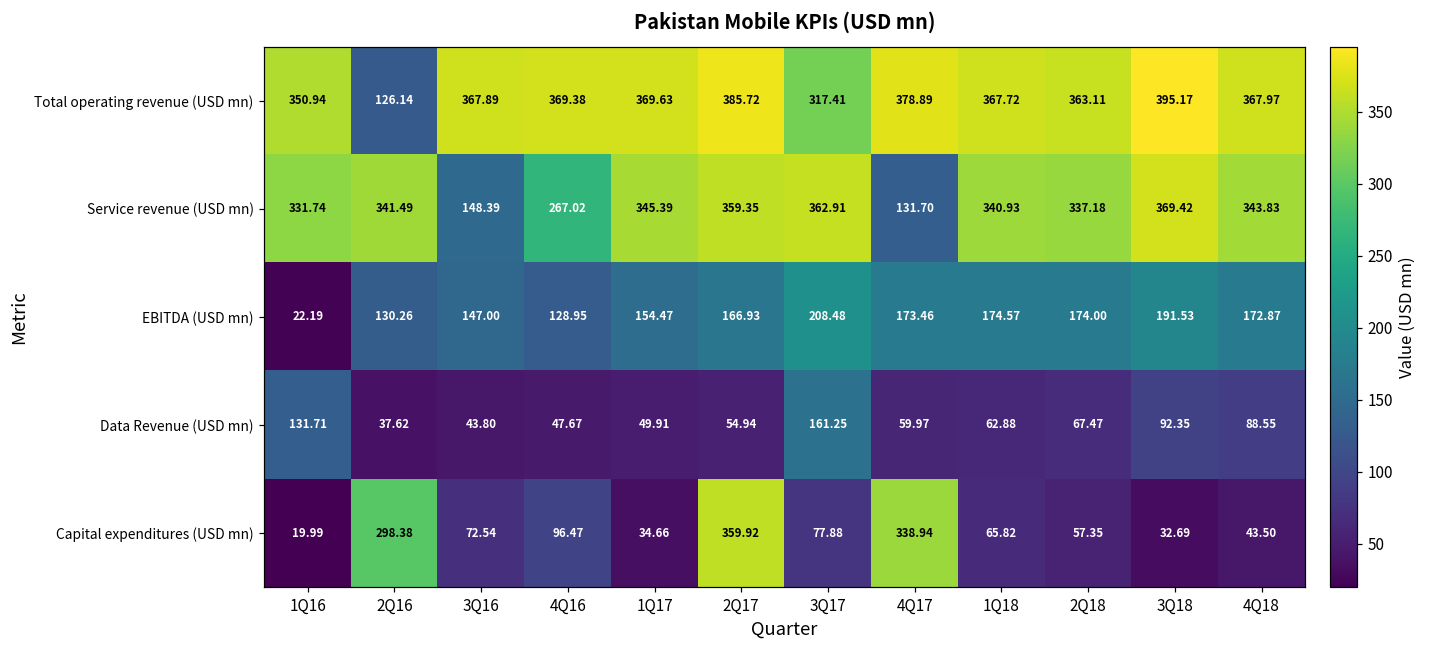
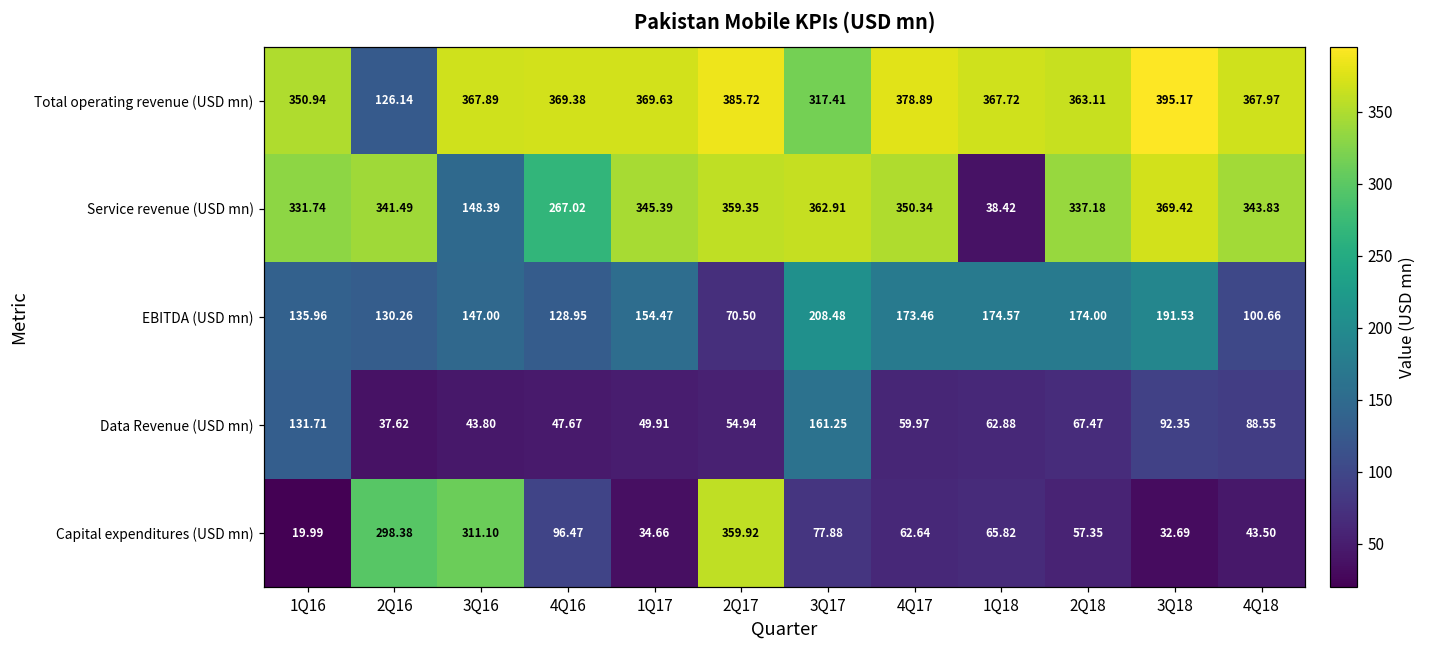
Service revenue (USD mn), 4Q17: 131.70 -> 350.34
Service revenue (USD mn), 1Q18: 340.93 -> 38.42
EBITDA (USD mn), 1Q16: 22.19 -> 135.96
EBITDA (USD mn), 2Q17: 166.93 -> 70.50
EBITDA (USD mn), 4Q18: 172.87 -> 100.66
Capital expenditures (USD mn), 3Q16: 72.54 -> 311.10
Capital expenditures (USD mn), 4Q17: 338.94 -> 62.64
